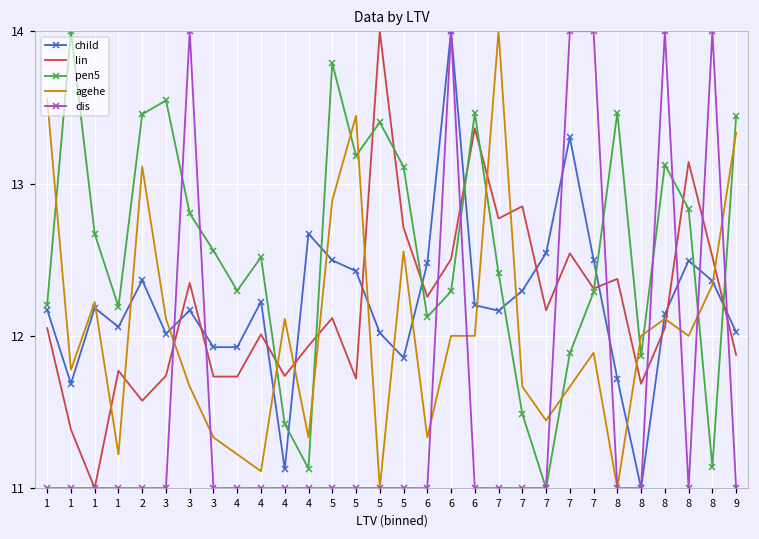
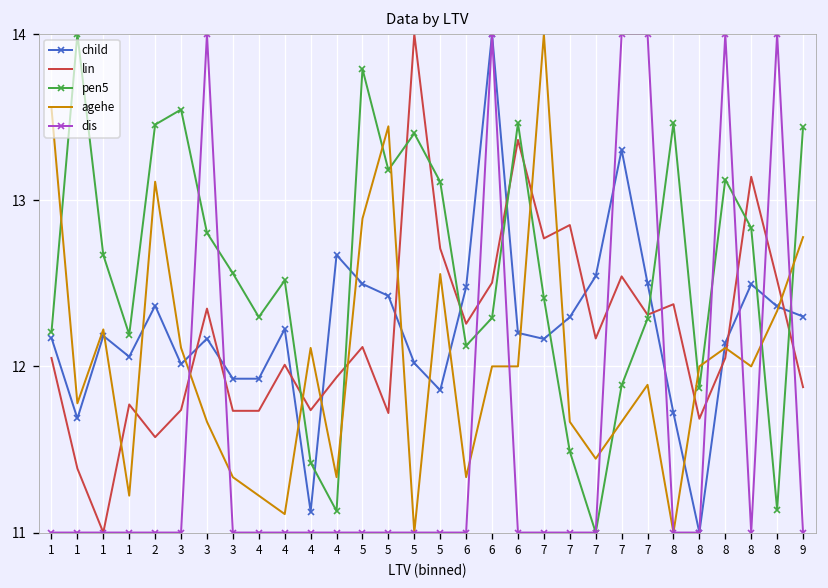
child, 9: 12.02 -> 12.30
agehe, 9: 13.33 -> 12.78
